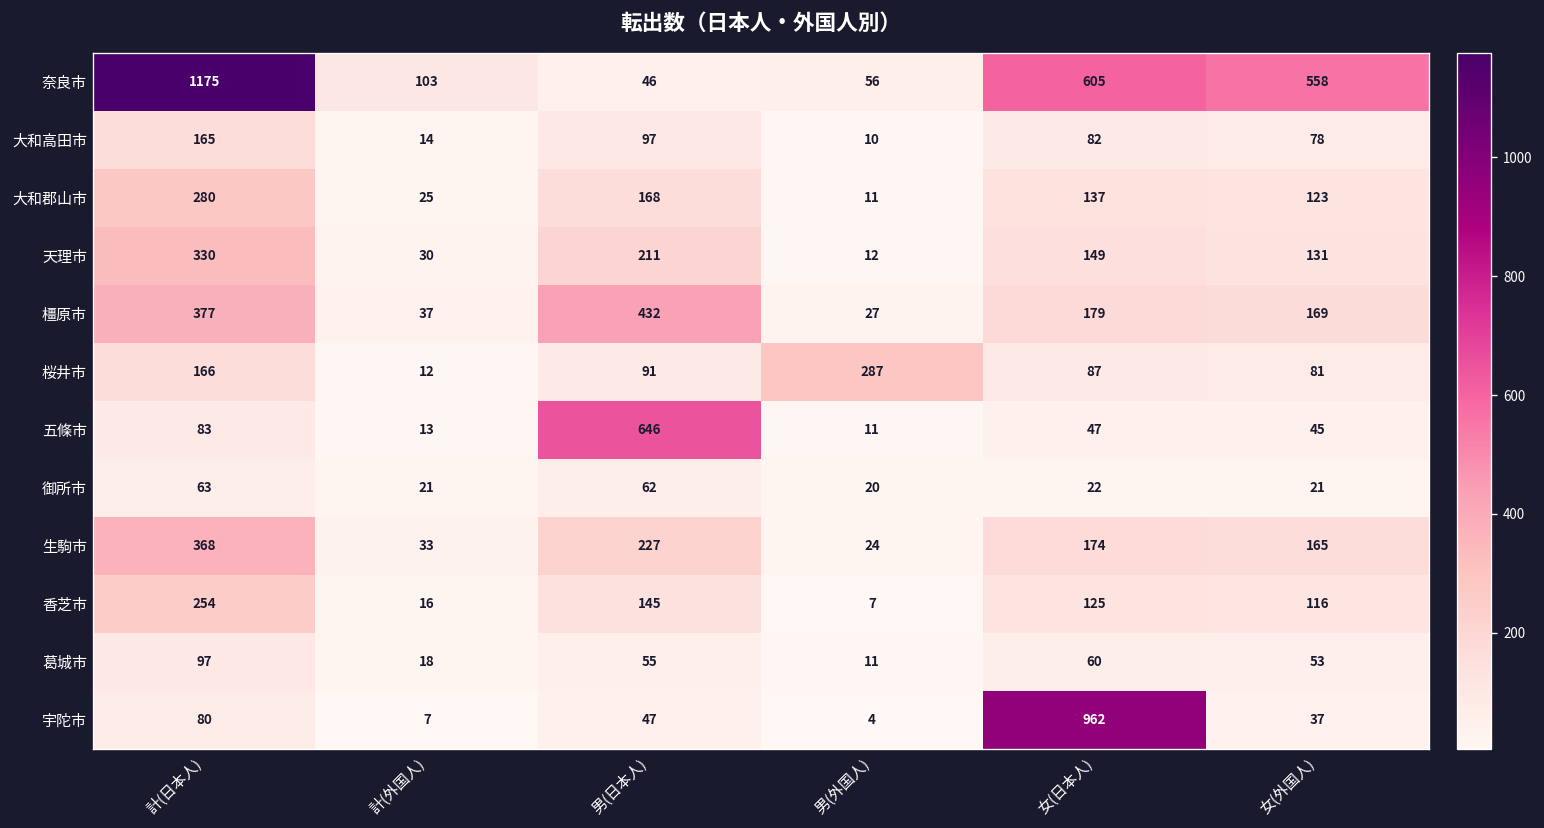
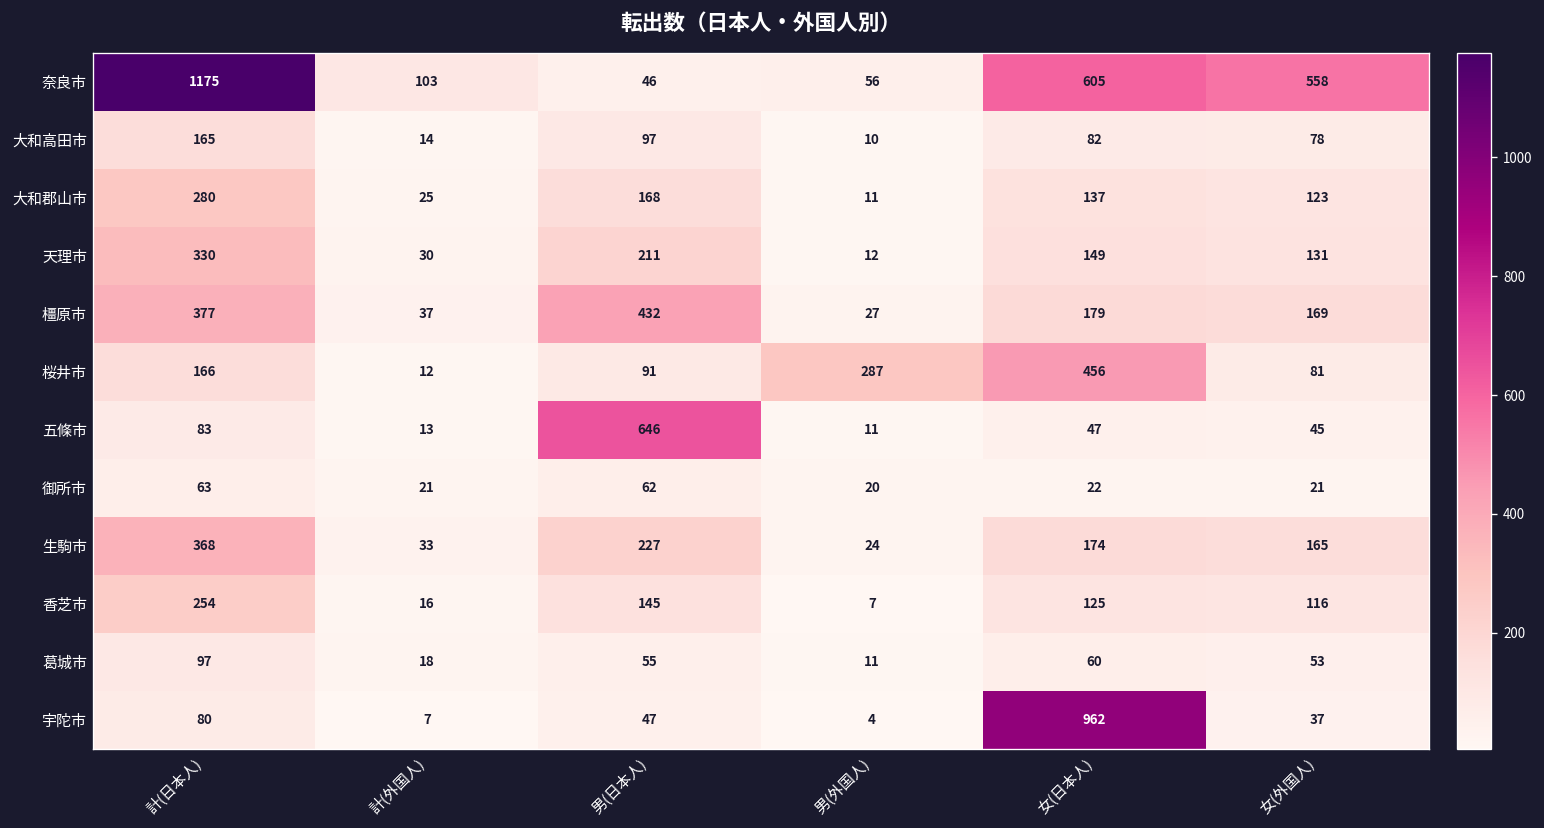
桜井市, 女(日本人): 87 -> 456
